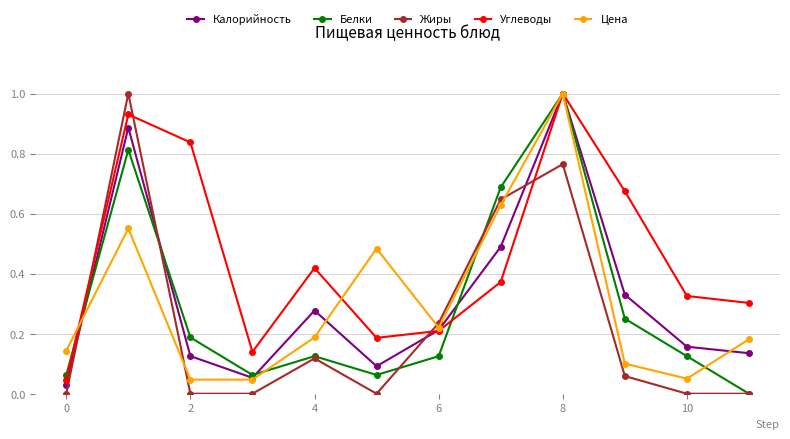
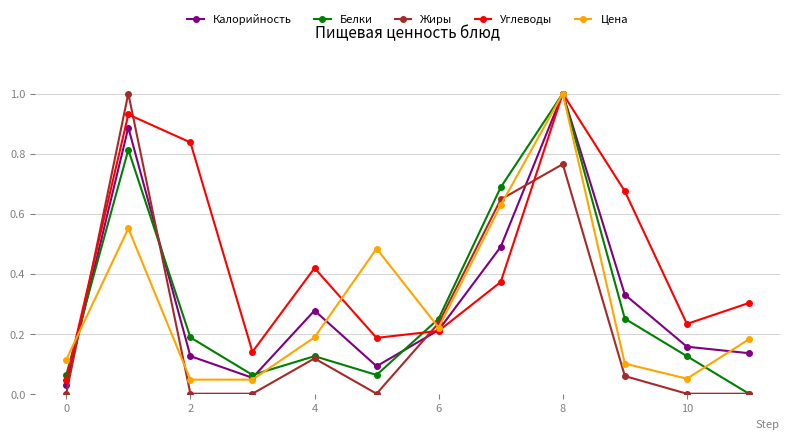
Цена, 0: 0.14 -> 0.11
Белки, 6: 0.13 -> 0.25
Углеводы, 10: 0.33 -> 0.23
